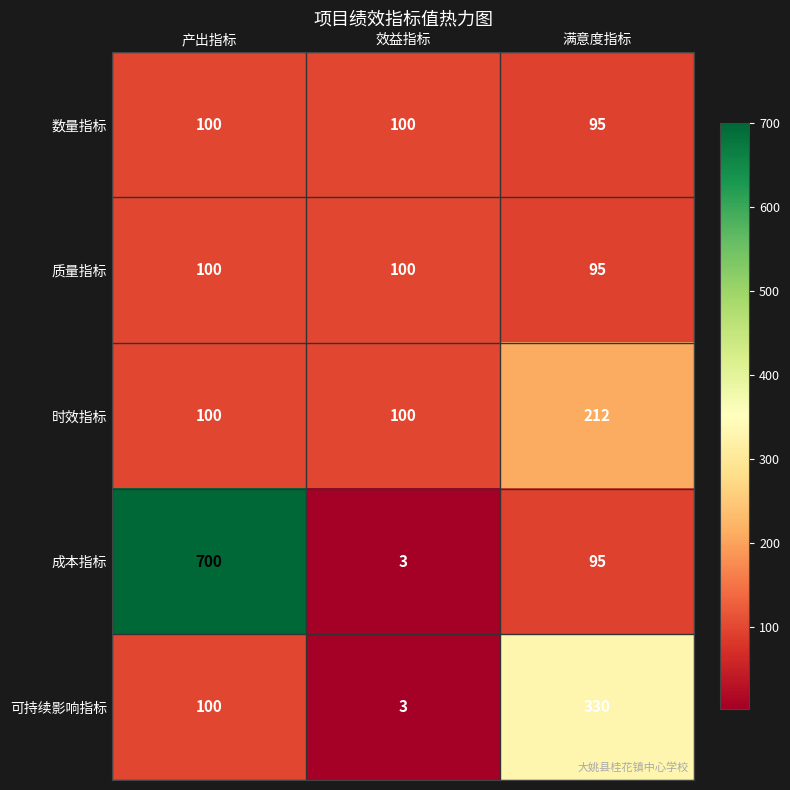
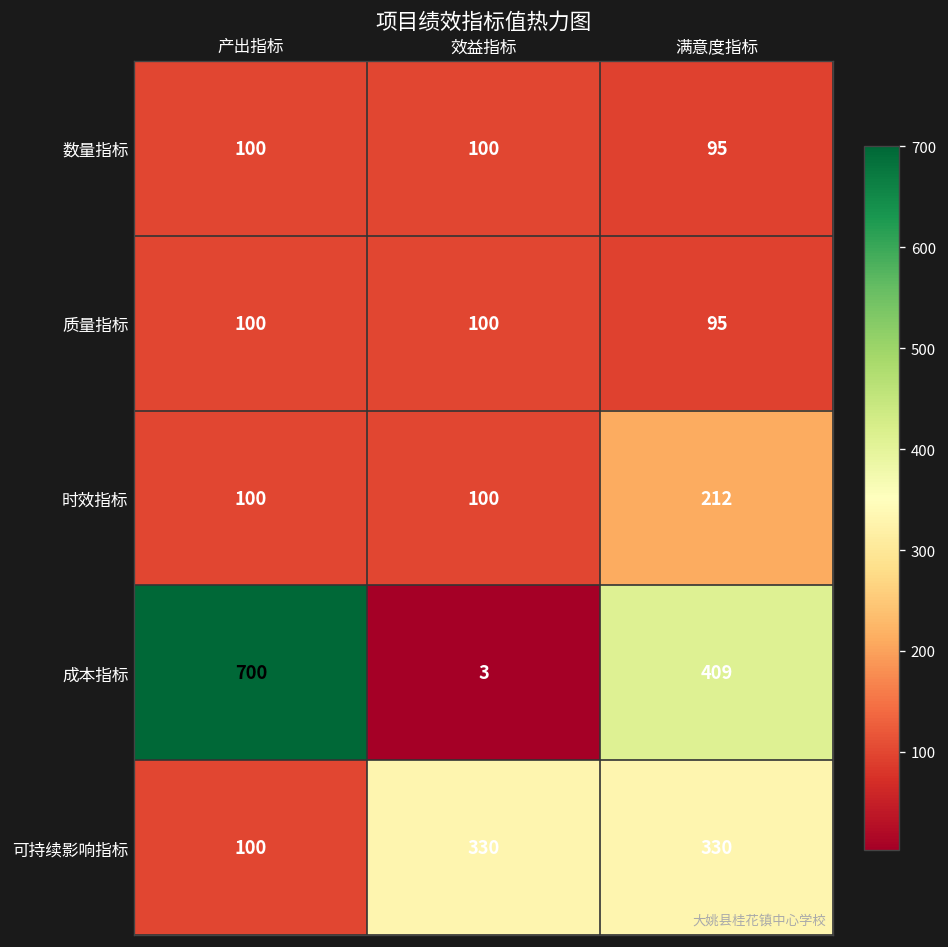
成本指标, 满意度指标: 95 -> 409
可持续影响指标, 效益指标: 3 -> 330
